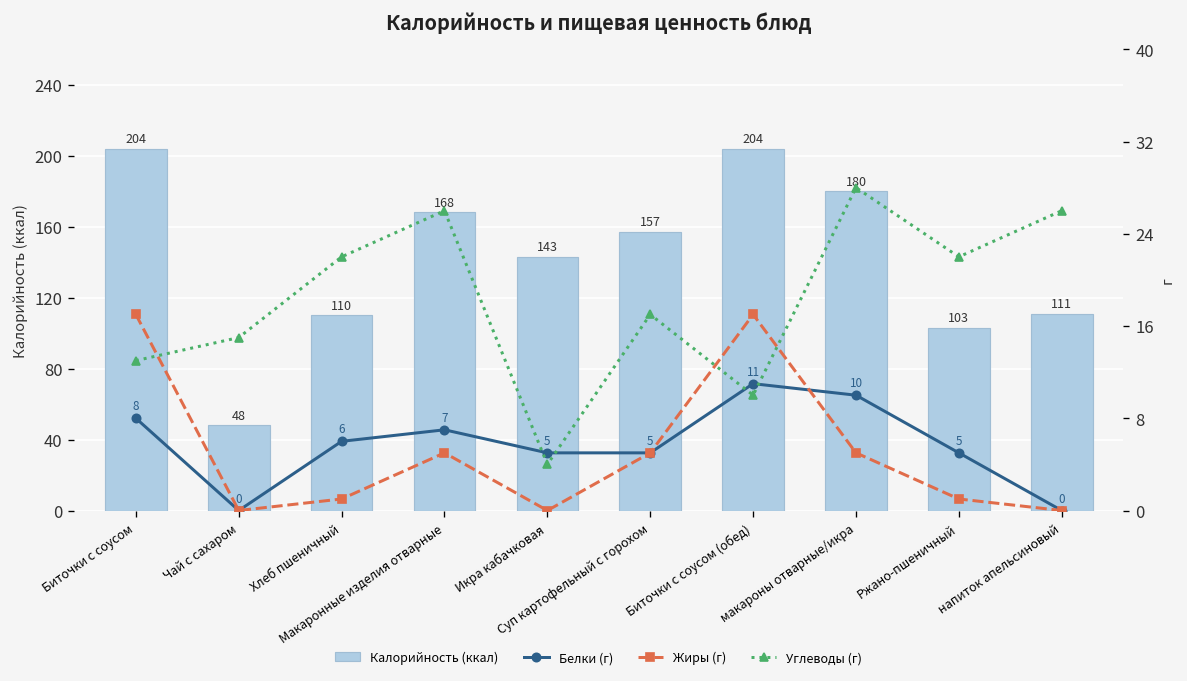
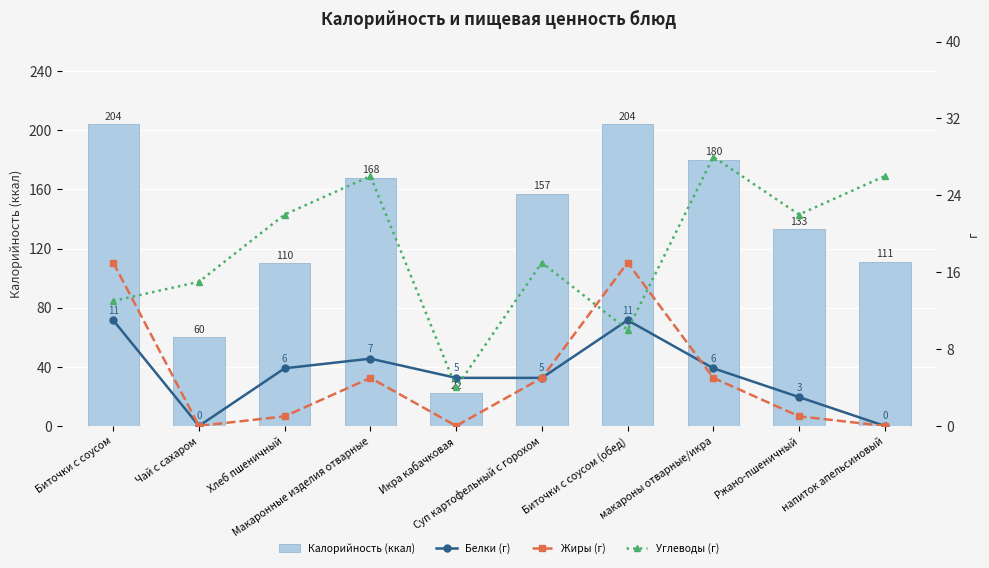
Калорийность (ккал), Чай с сахаром: 48 -> 60
Калорийность (ккал), Икра кабачковая: 143 -> 22
Калорийность (ккал), Ржано-пшеничный: 103 -> 133
Белки (г), Биточки с соусом: 8 -> 11
Белки (г), макароны отварные/икра: 10 -> 6
Белки (г), Ржано-пшеничный: 5 -> 3
